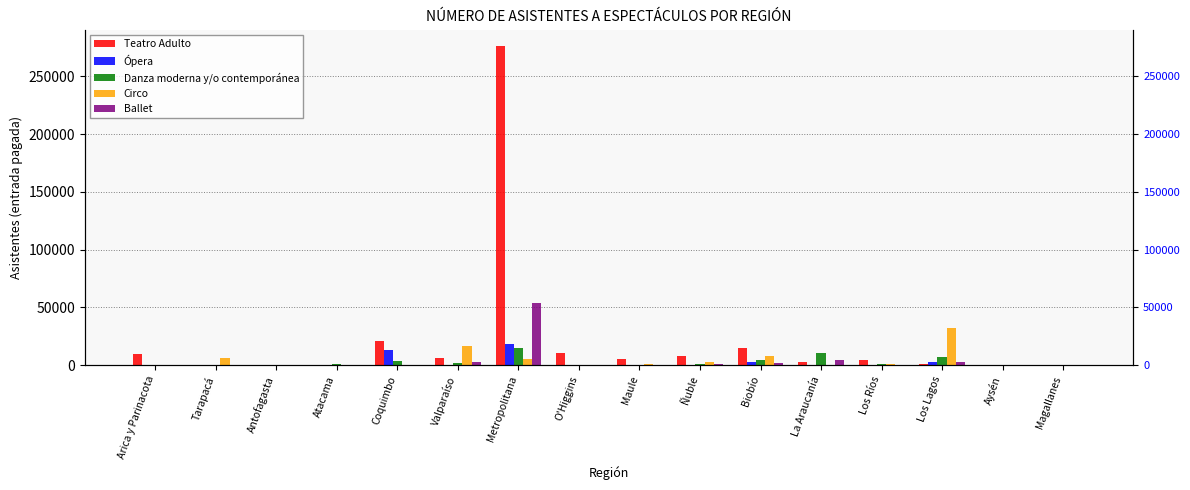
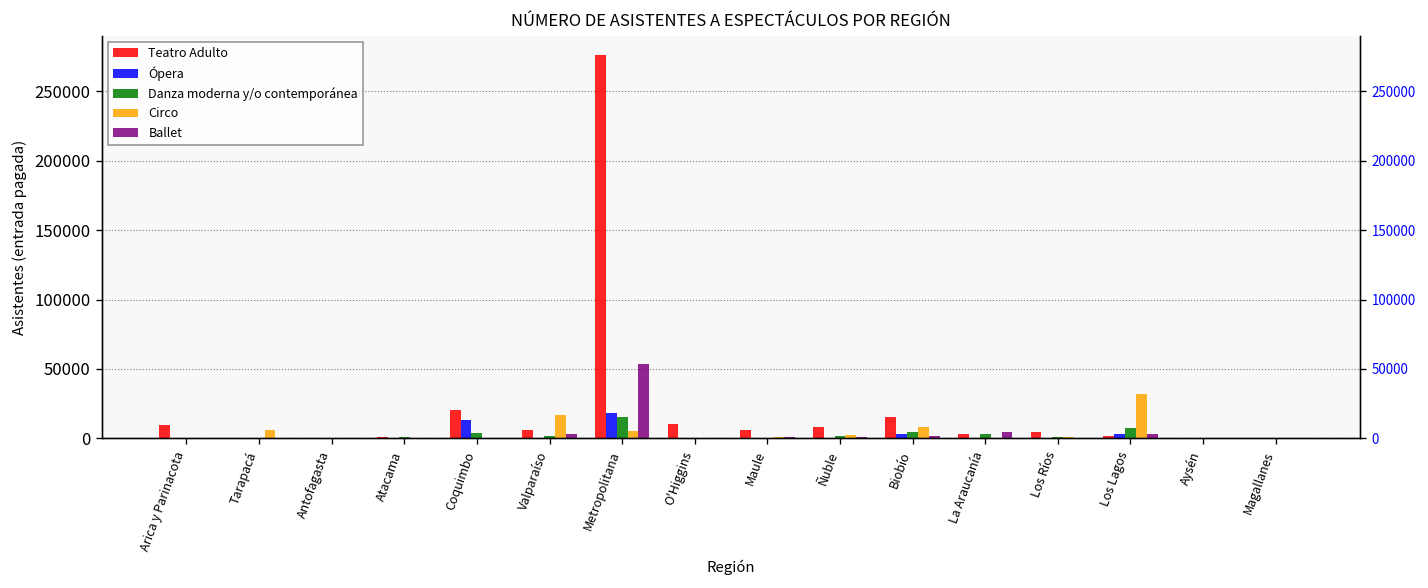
Danza moderna y/o contemporánea, La Araucanía: 11000 -> 3000
